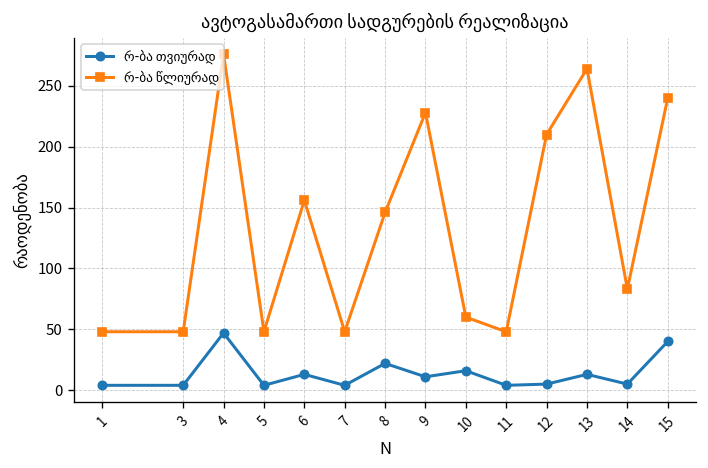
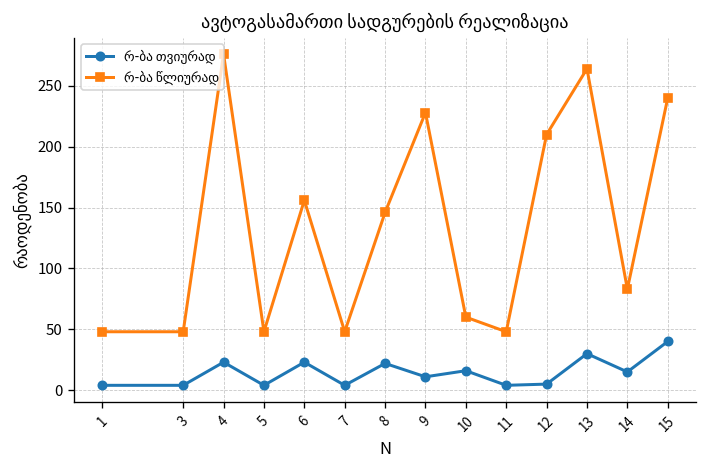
რ-ბა თვიურად, 4: 47 -> 23
რ-ბა თვიურად, 6: 13 -> 23
რ-ბა თვიურად, 13: 13 -> 30
რ-ბა თვიურად, 14: 5 -> 15
